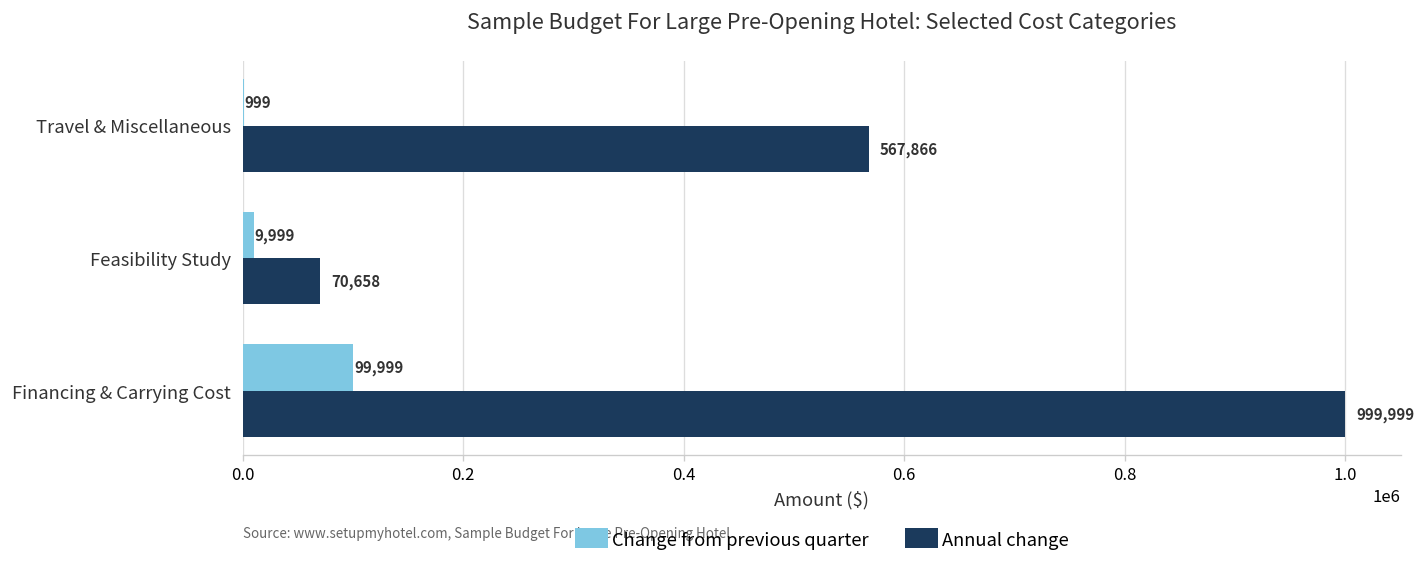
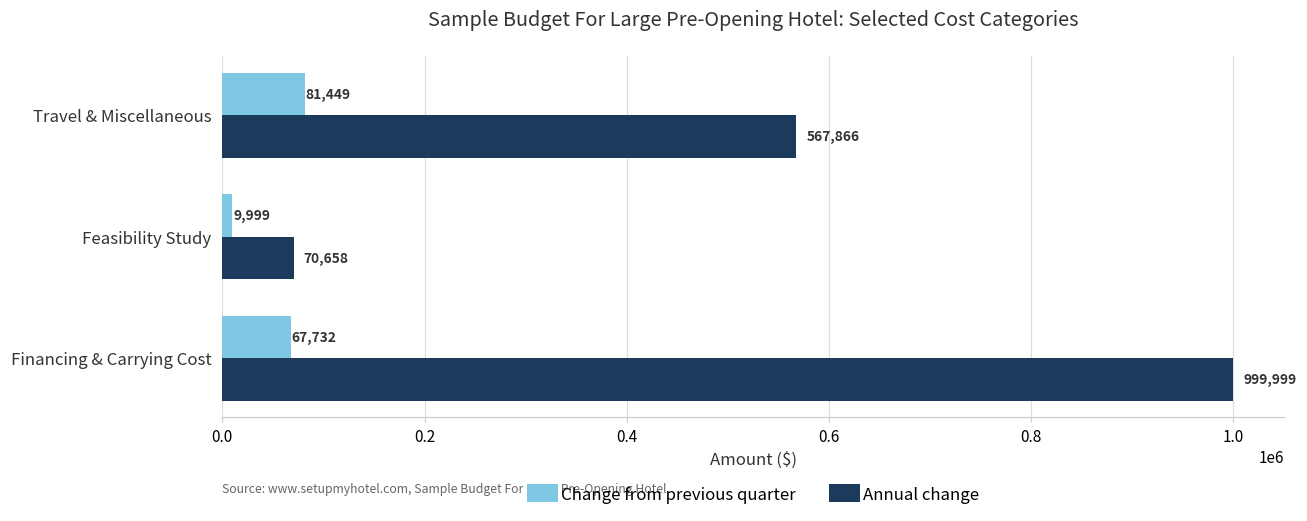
Change from previous quarter, Travel & Miscellaneous: 999 -> 81,449
Change from previous quarter, Financing & Carrying Cost: 99,999 -> 67,732
